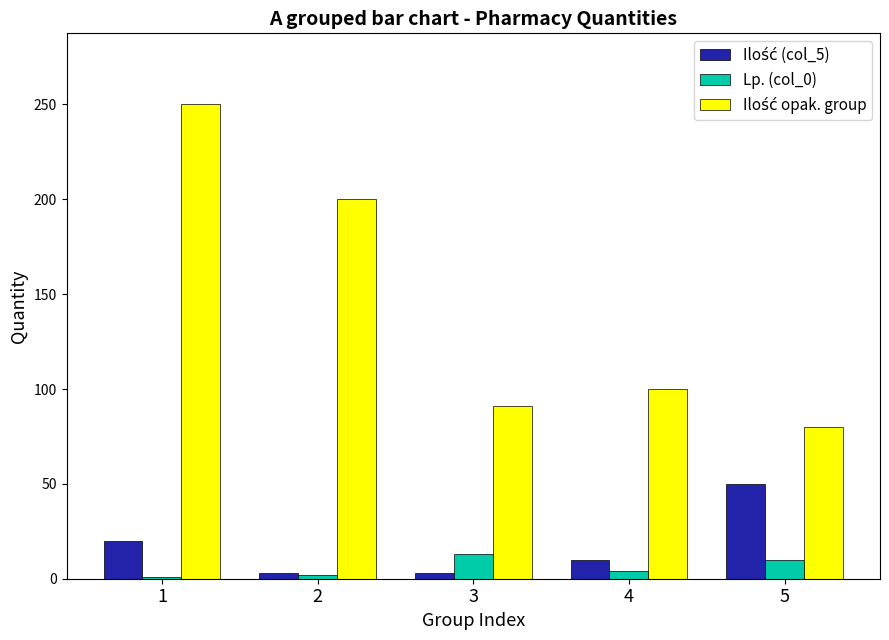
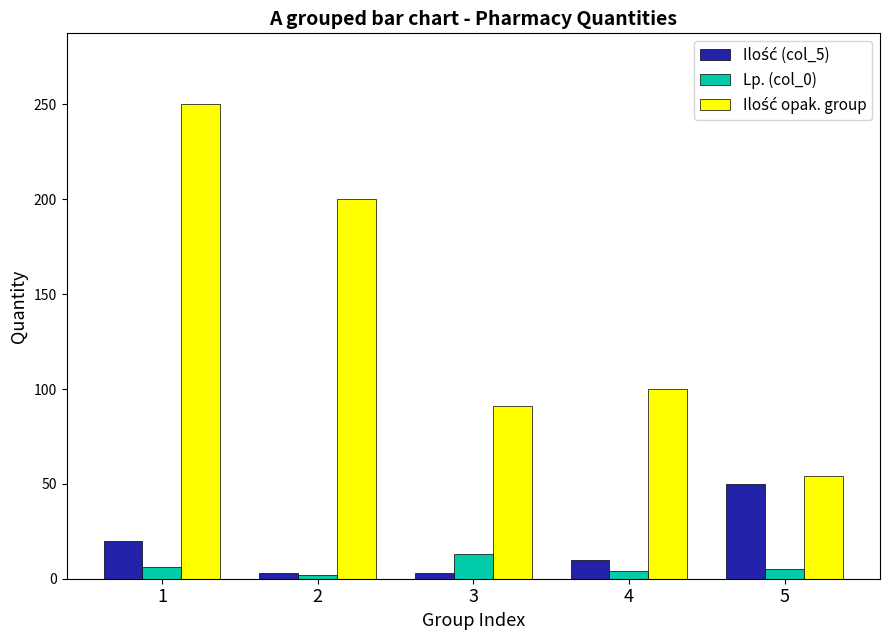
Lp. (col_0), 1: 1 -> 6
Lp. (col_0), 5: 10 -> 5
Ilość opak. group, 5: 80 -> 54
